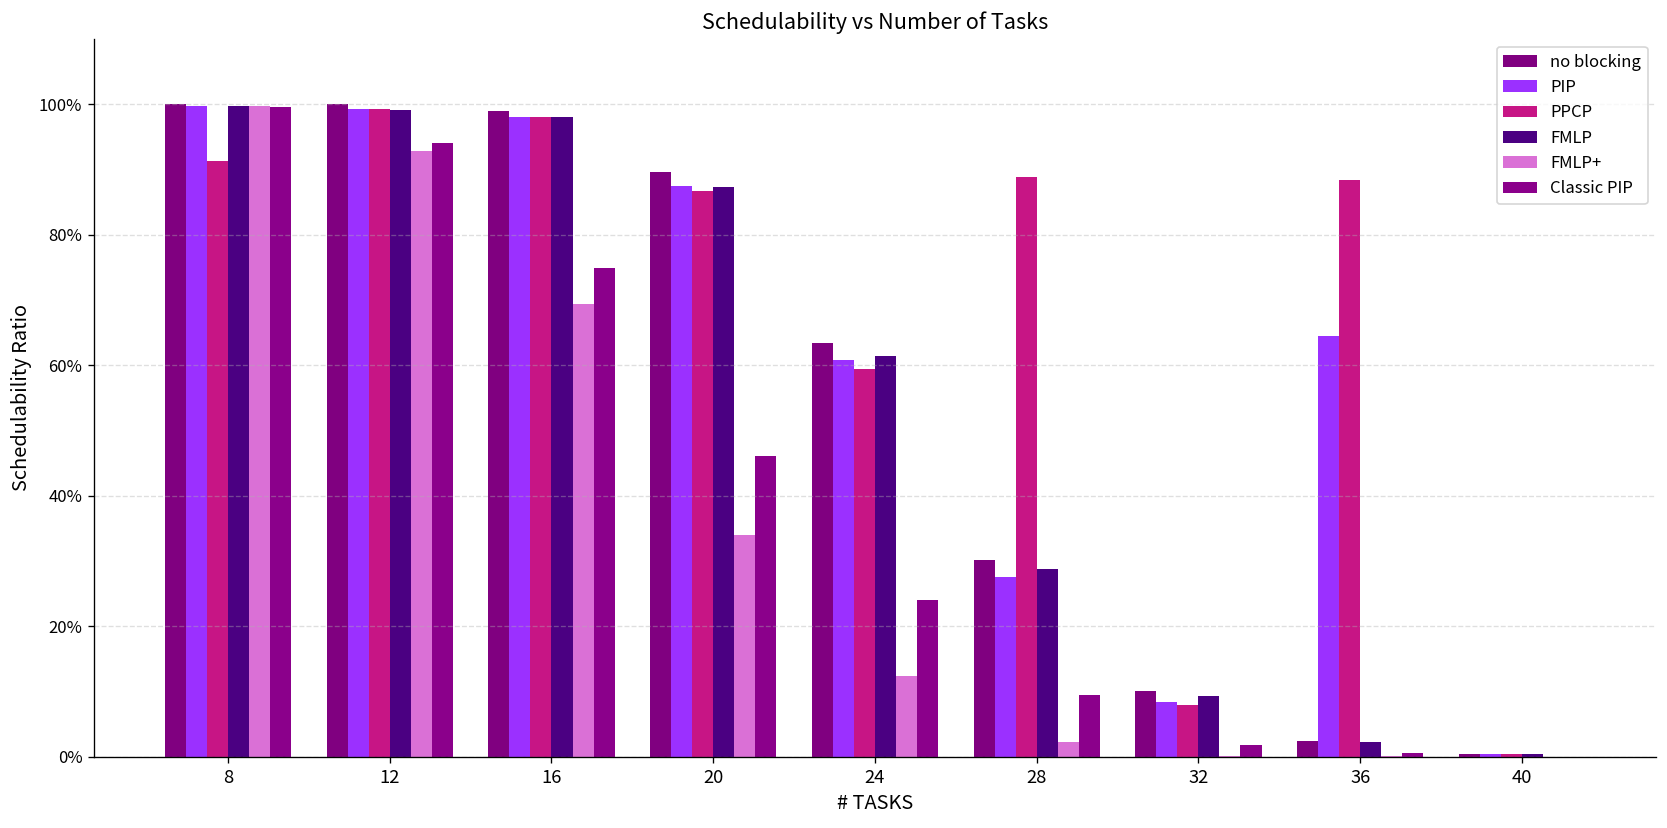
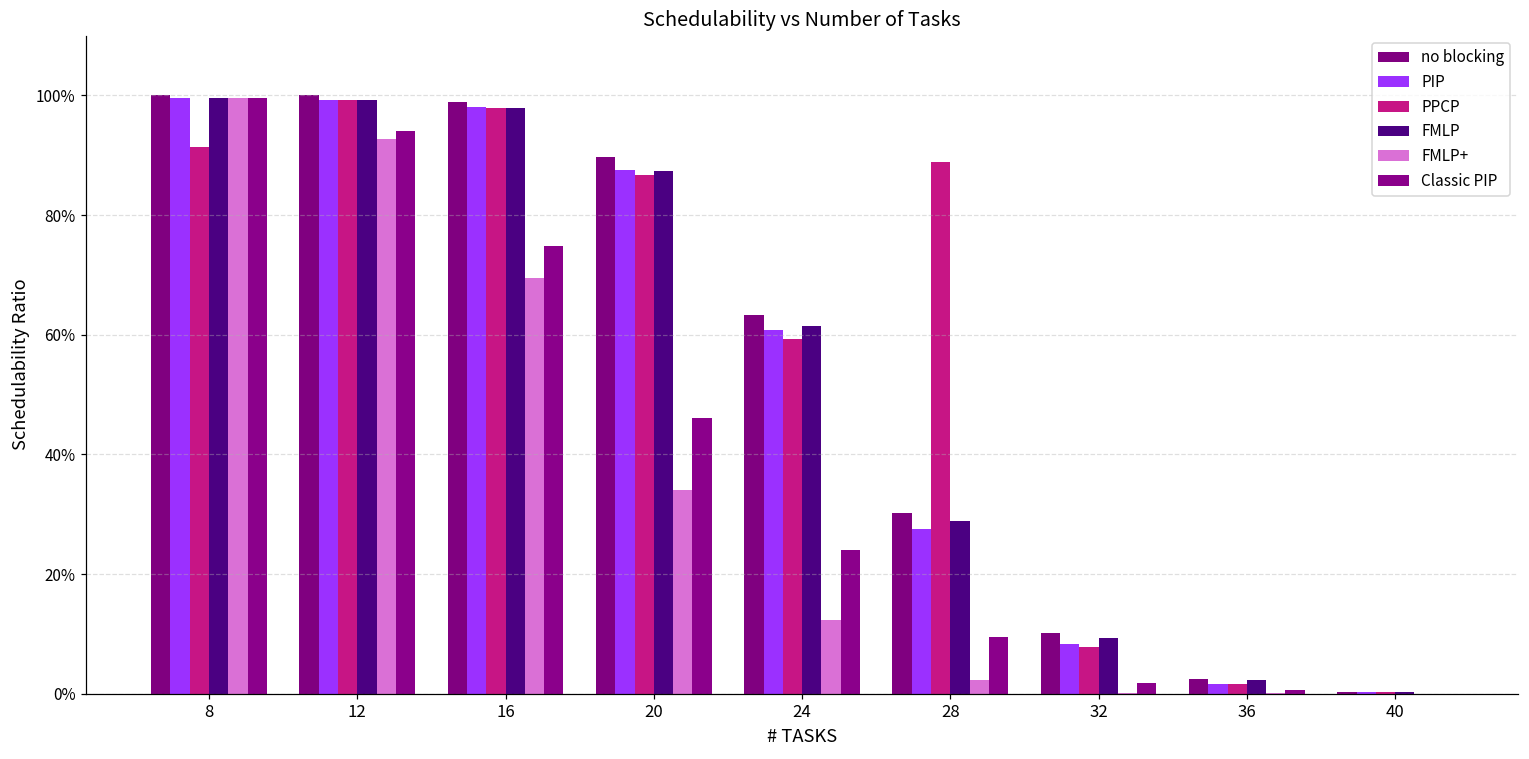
PIP, 36: 65% -> 2%
PPCP, 36: 88% -> 2%
